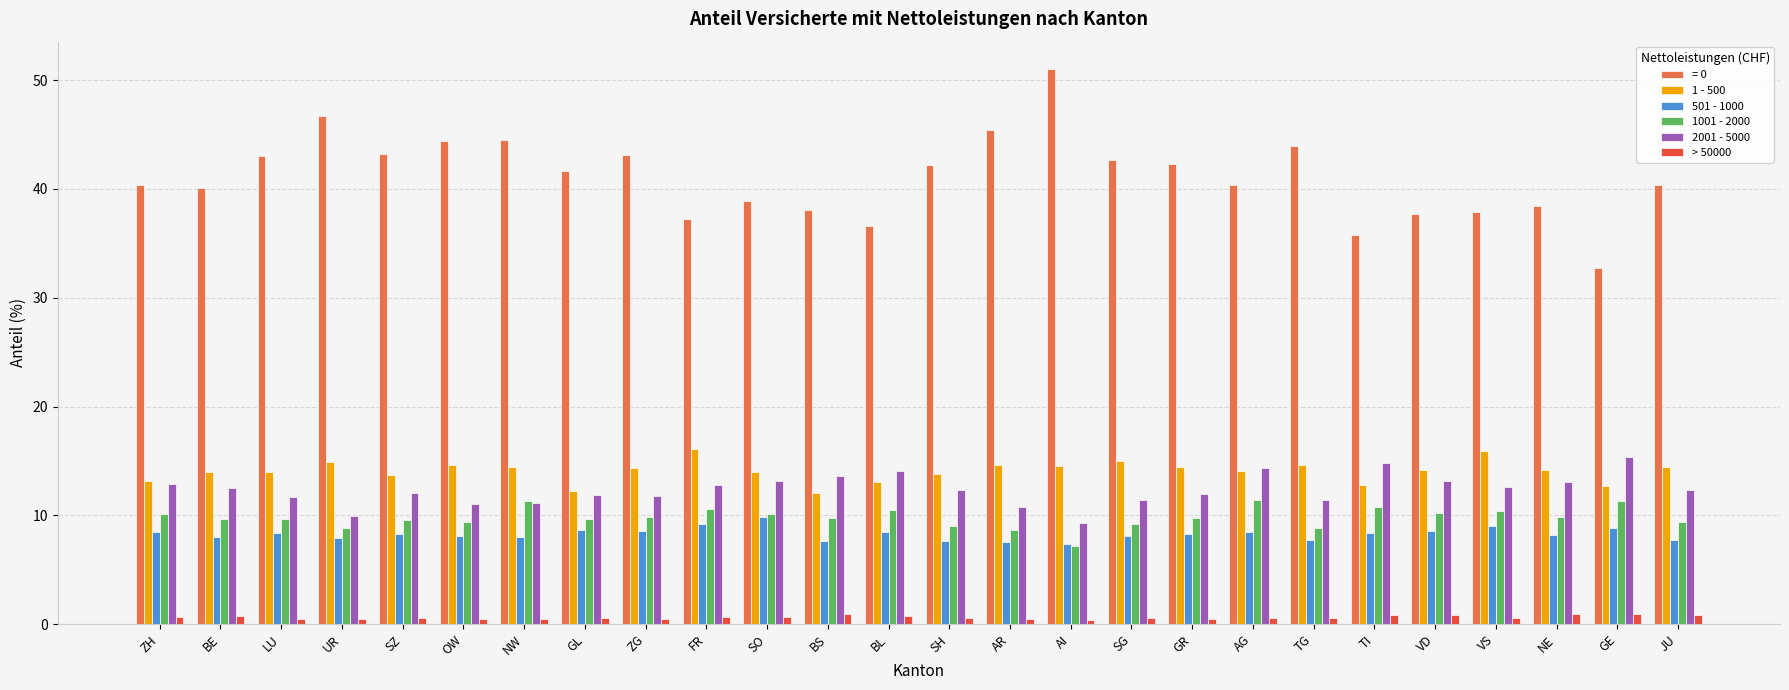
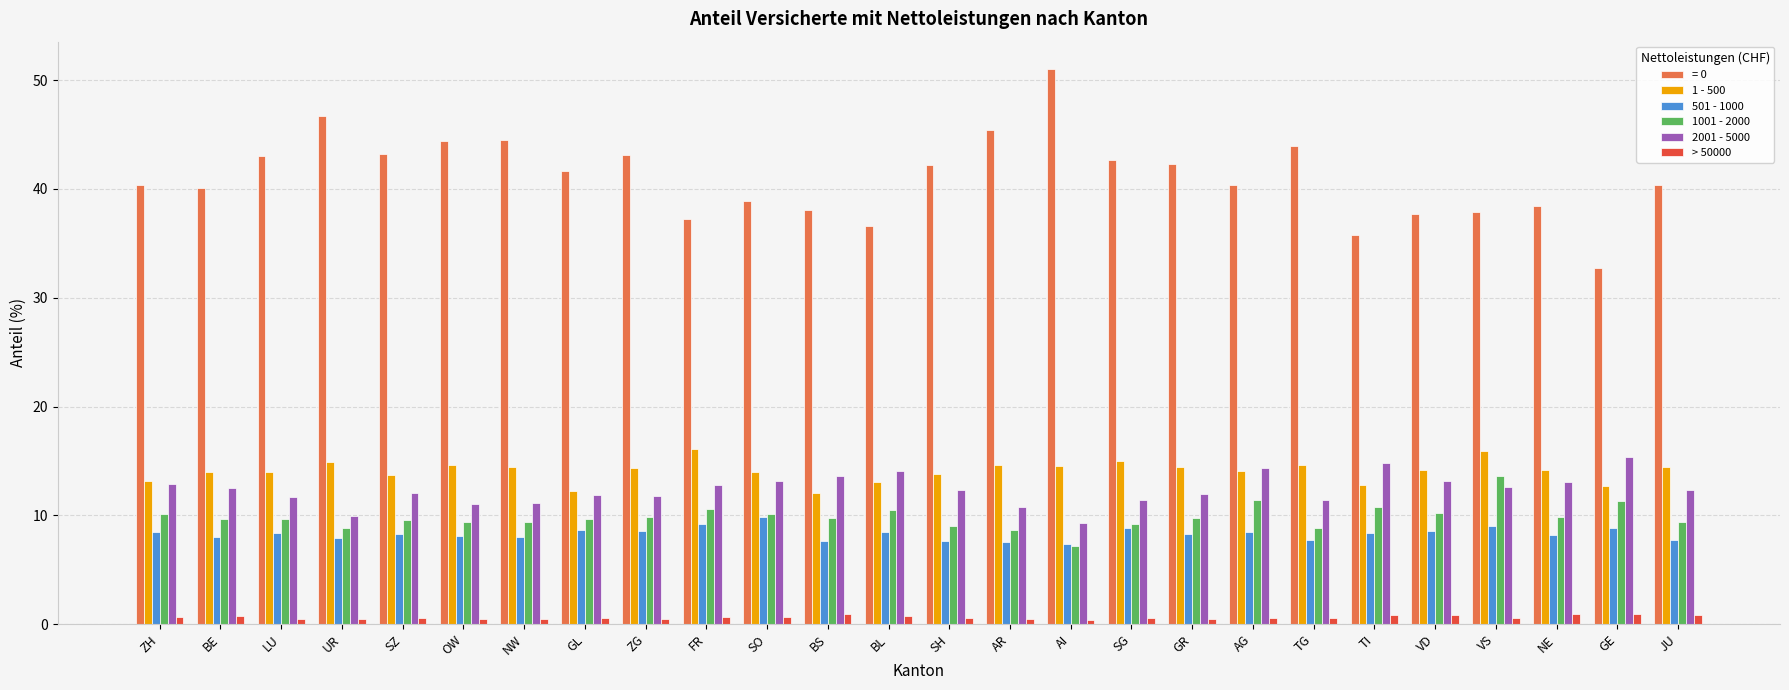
1001 - 2000, NW: 11.3 -> 9.4
501 - 1000, SG: 8.1 -> 8.8
1001 - 2000, VS: 10.4 -> 13.7
